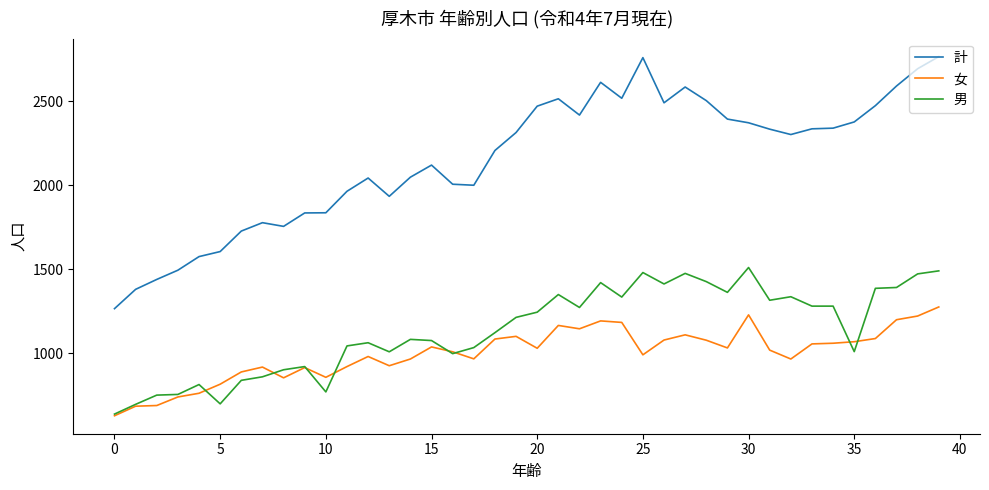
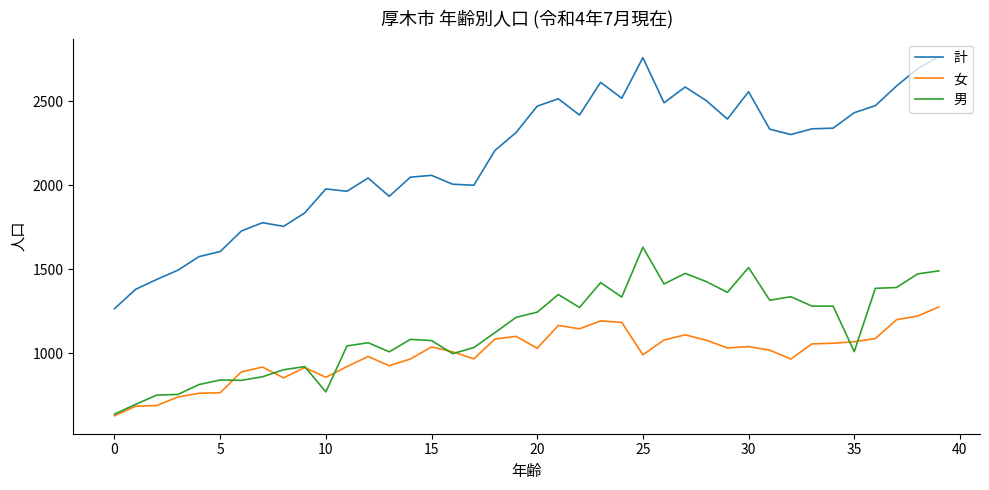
女, 5: 820 -> 770
男, 5: 700 -> 840
計, 10: 1840 -> 1980
計, 15: 2120 -> 2060
男, 25: 1480 -> 1630
計, 30: 2370 -> 2560
女, 30: 1230 -> 1040
計, 35: 2380 -> 2430
